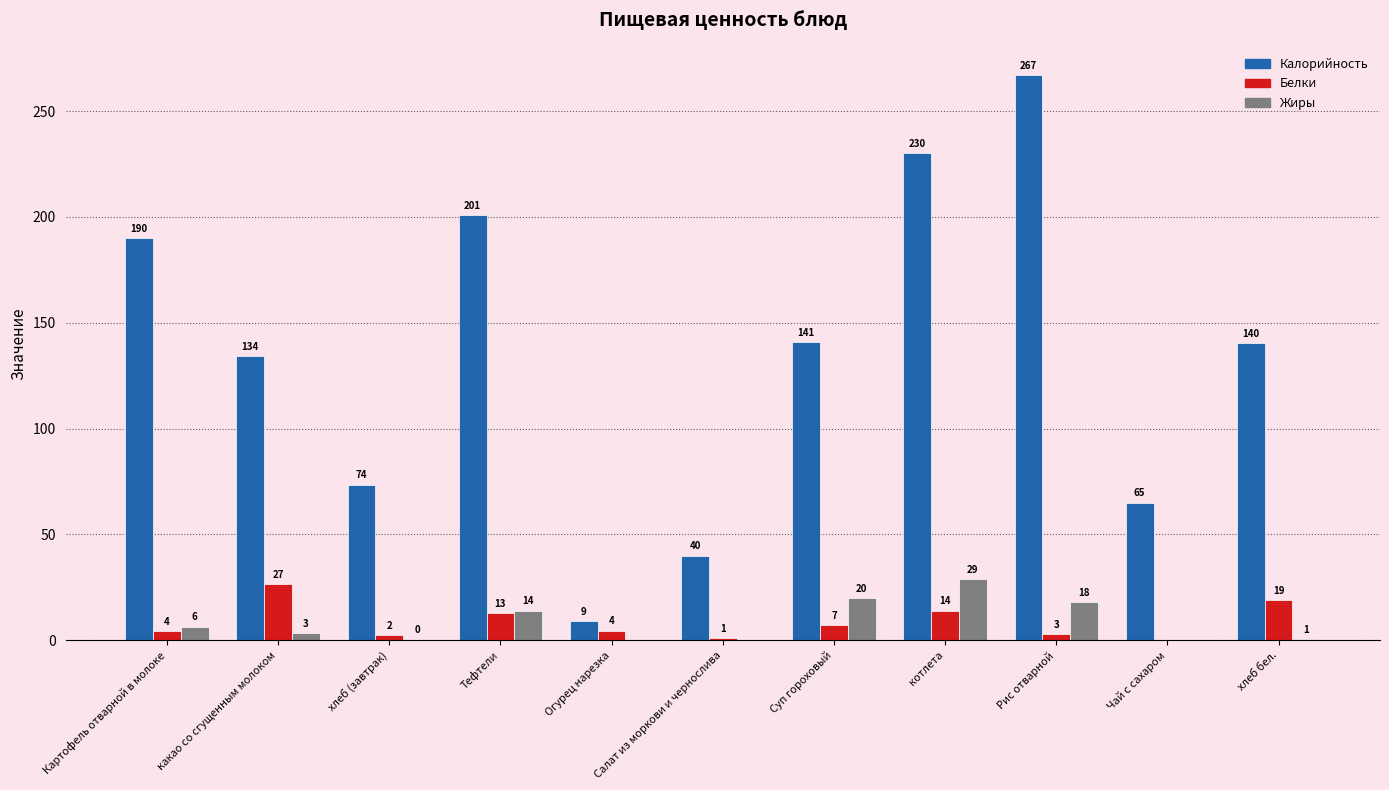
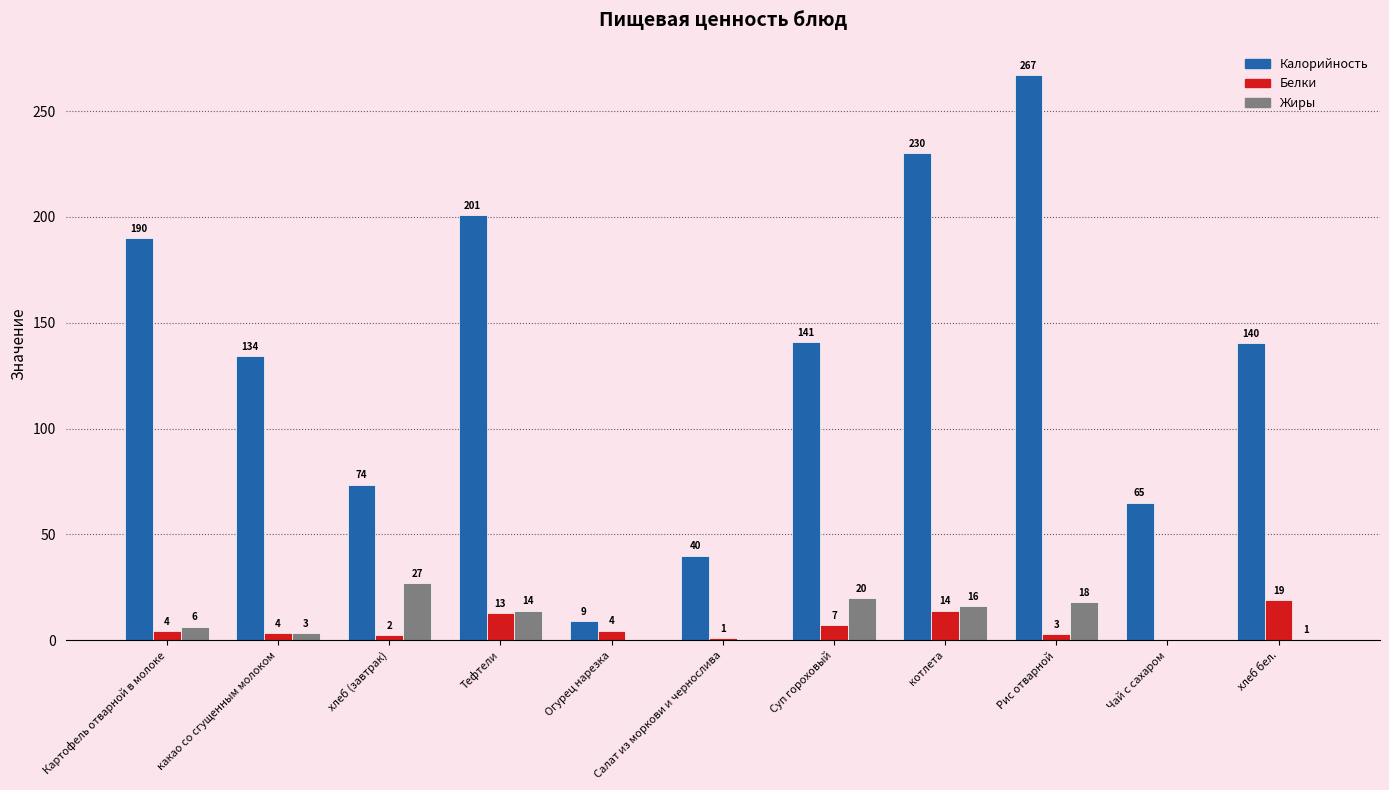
Белки, какао со сгущенным молоком: 27 -> 4
Жиры, хлеб (завтрак): 0 -> 27
Жиры, котлета: 29 -> 16
